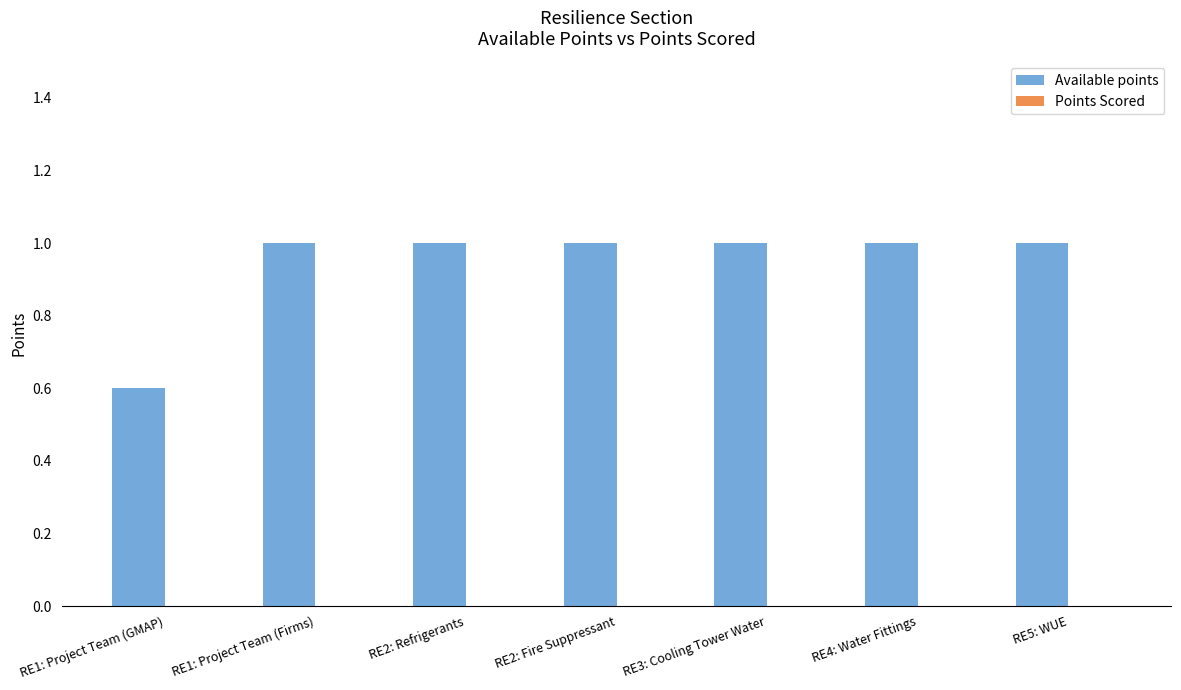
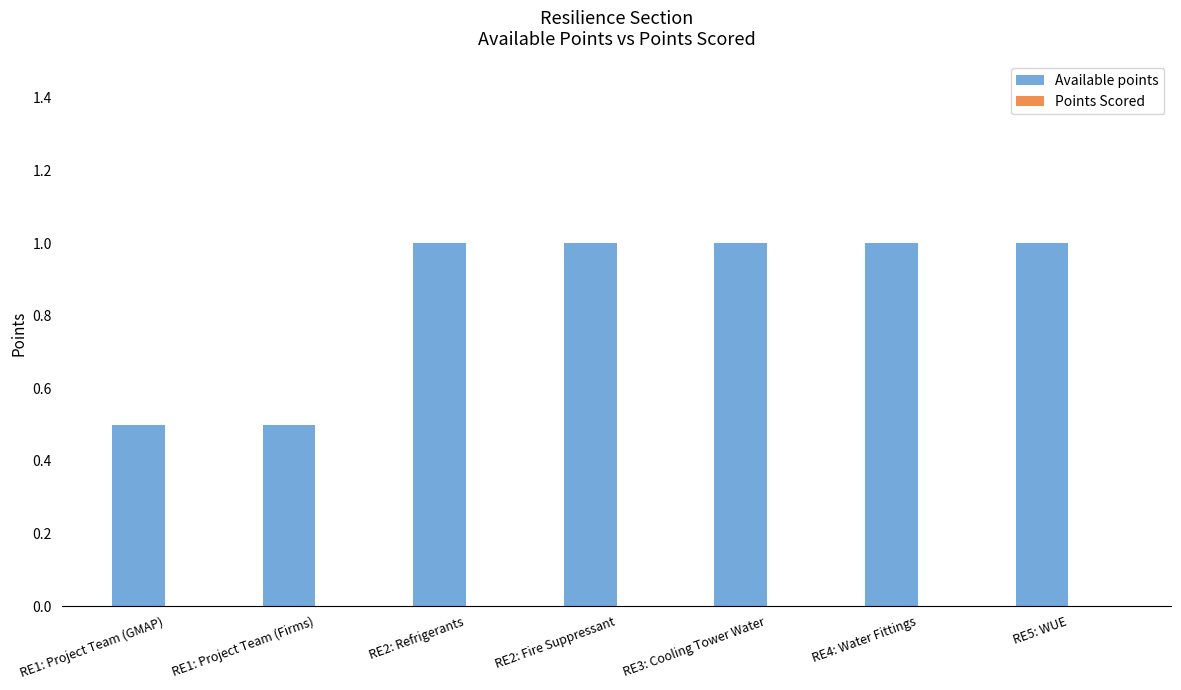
Available points, RE1: Project Team (GMAP): 0.6 -> 0.5
Available points, RE1: Project Team (Firms): 1.0 -> 0.5
